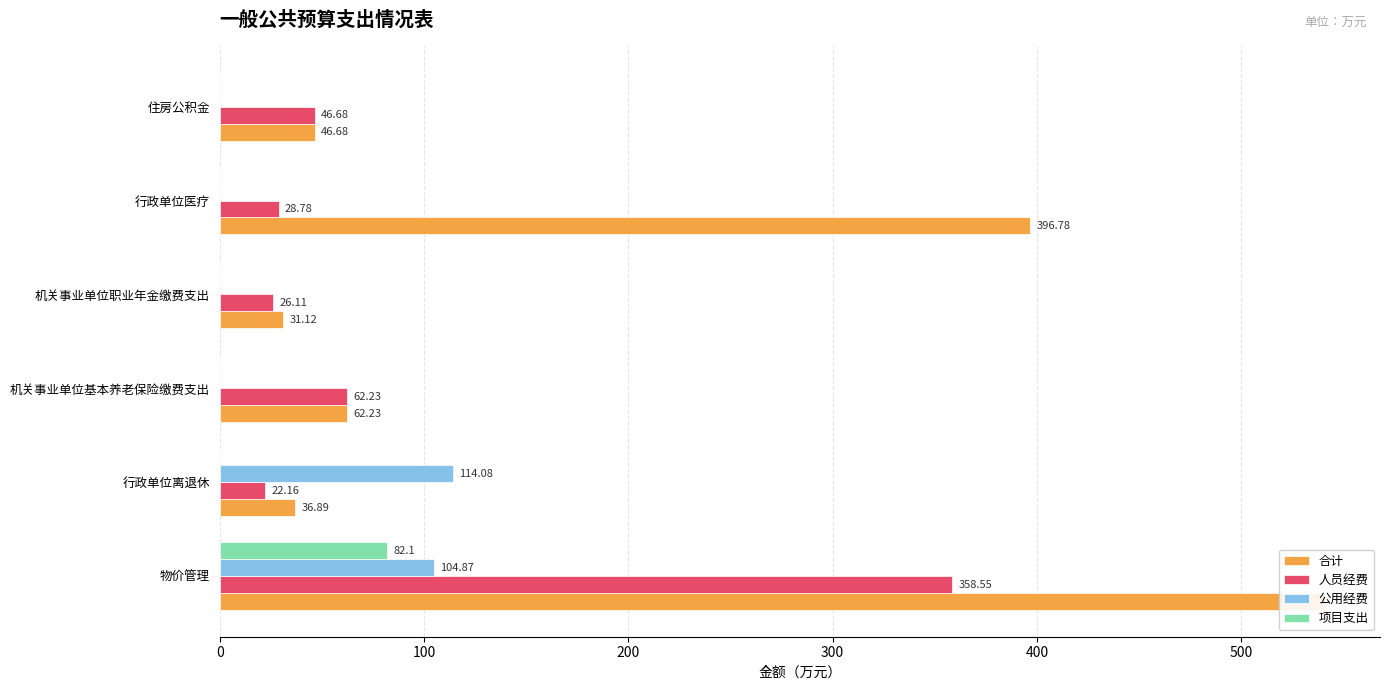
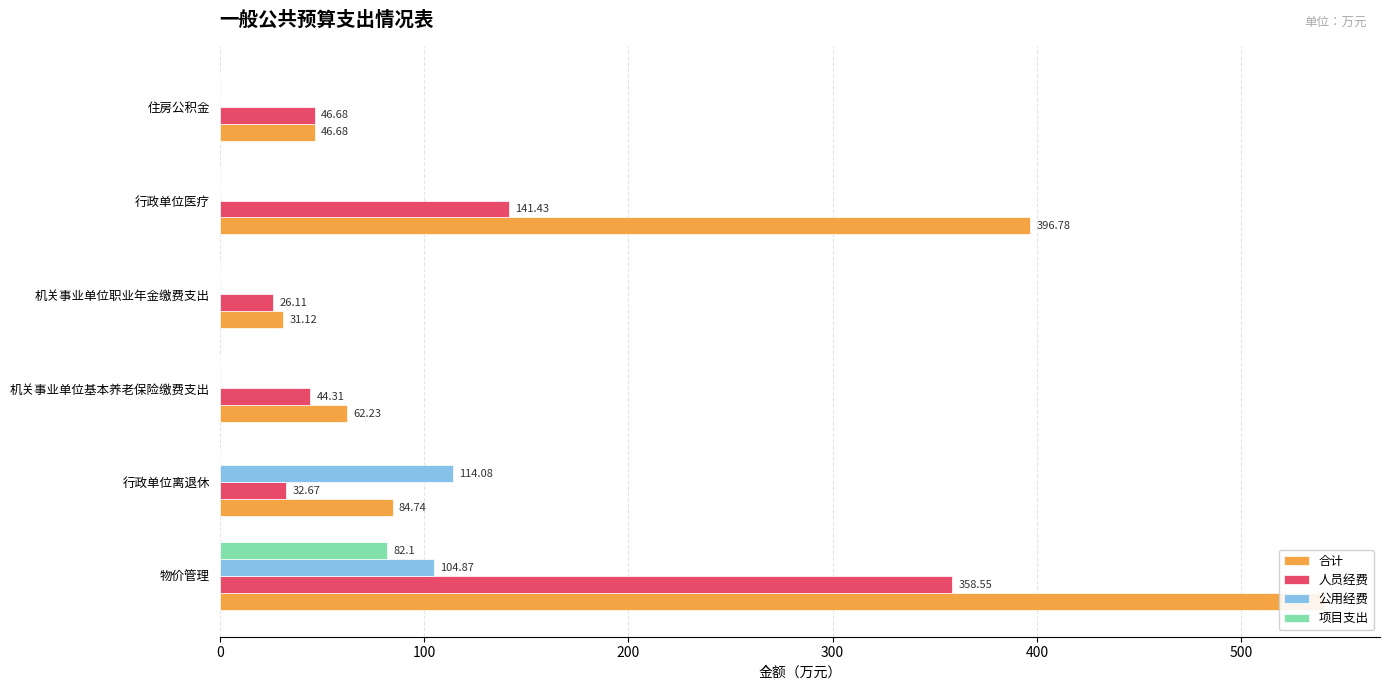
人员经费, 行政单位医疗: 28.78 -> 141.43
人员经费, 机关事业单位基本养老保险缴费支出: 62.23 -> 44.31
人员经费, 行政单位离退休: 22.16 -> 32.67
合计, 行政单位离退休: 36.89 -> 84.74
